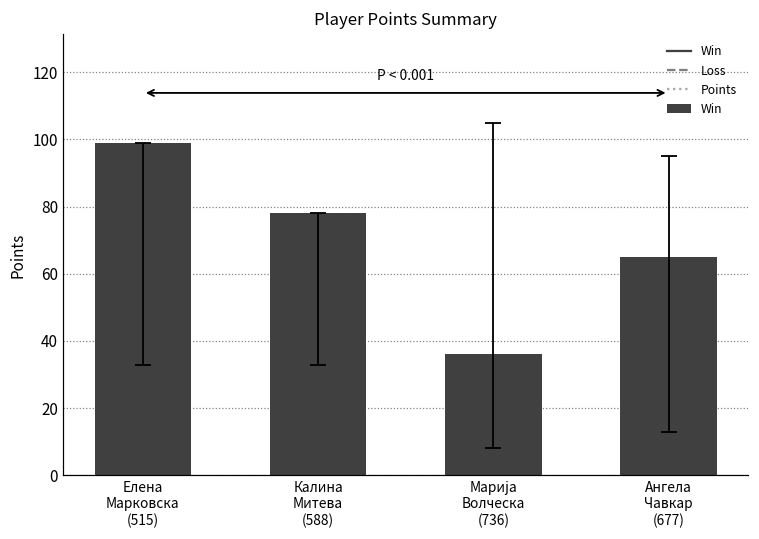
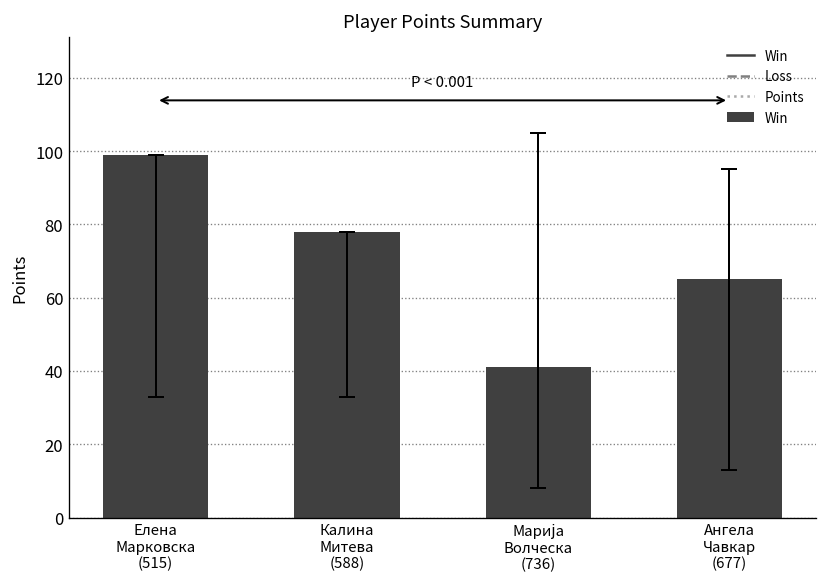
Win, Марија Волческа (736): 36 -> 41
